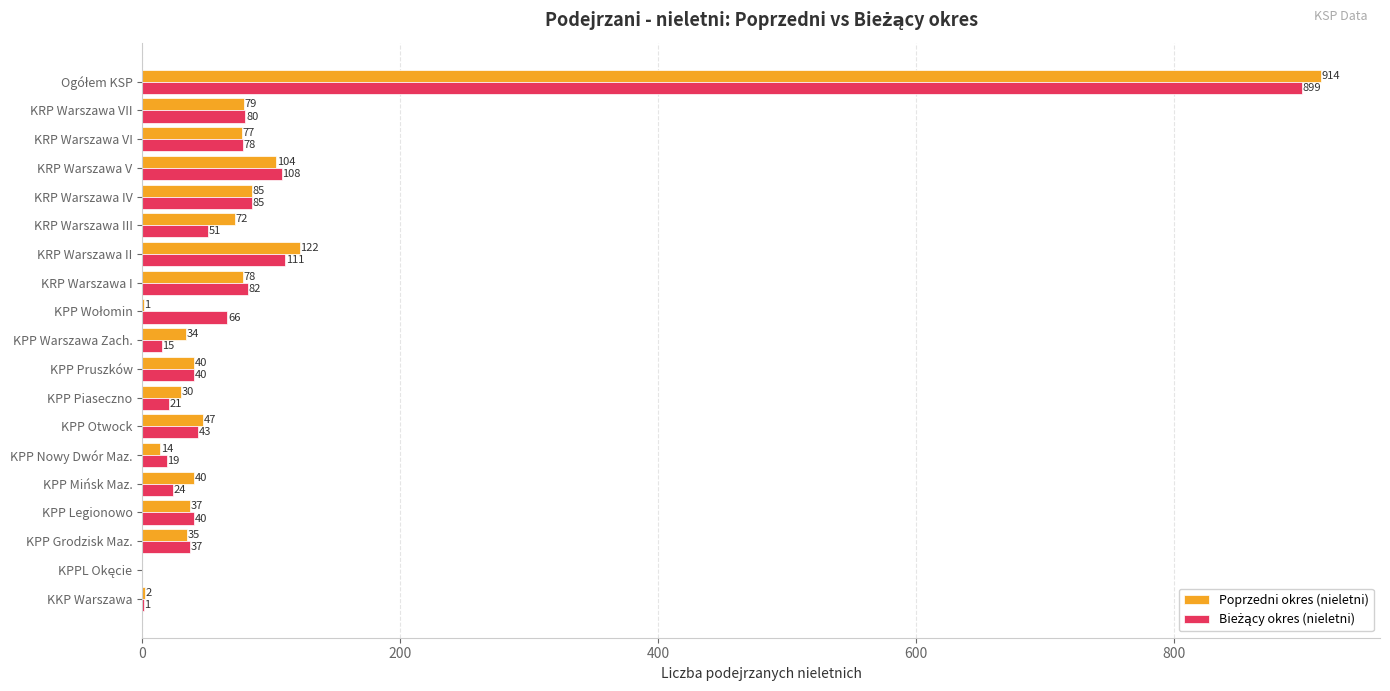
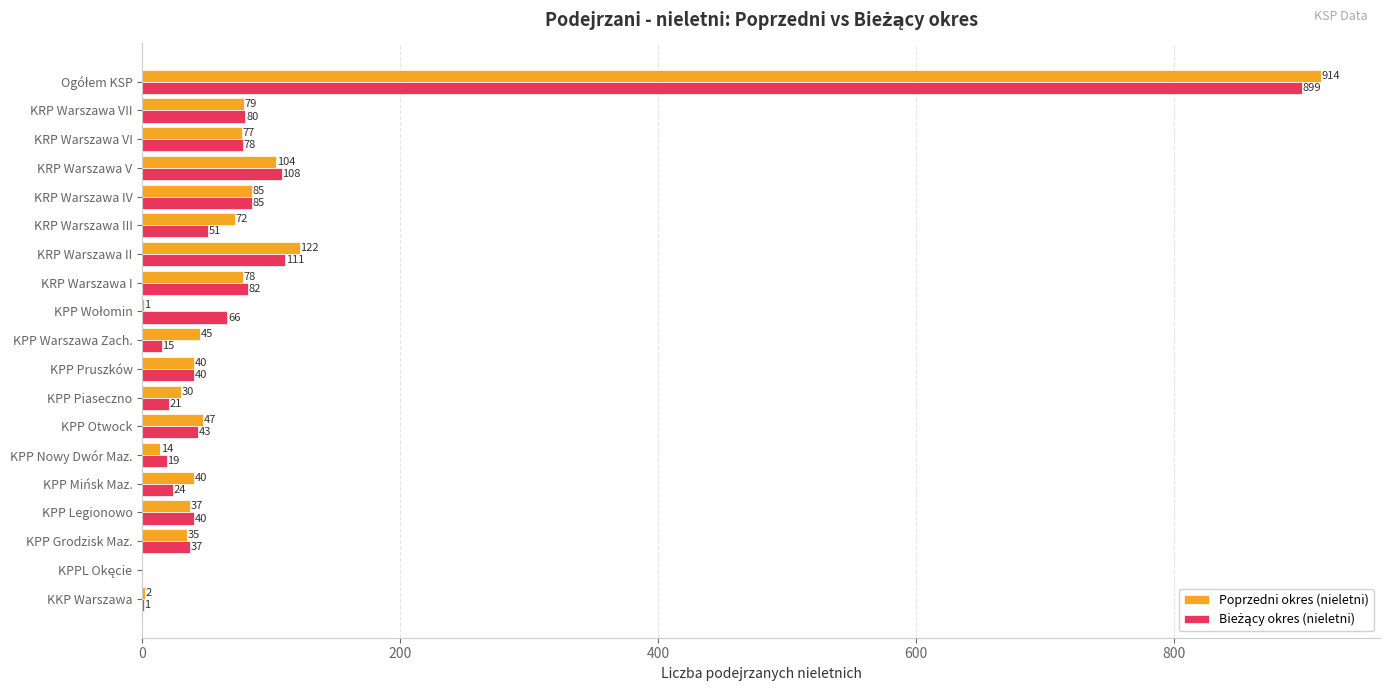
Poprzedni okres (nieletni), KPP Warszawa Zach.: 34 -> 45
